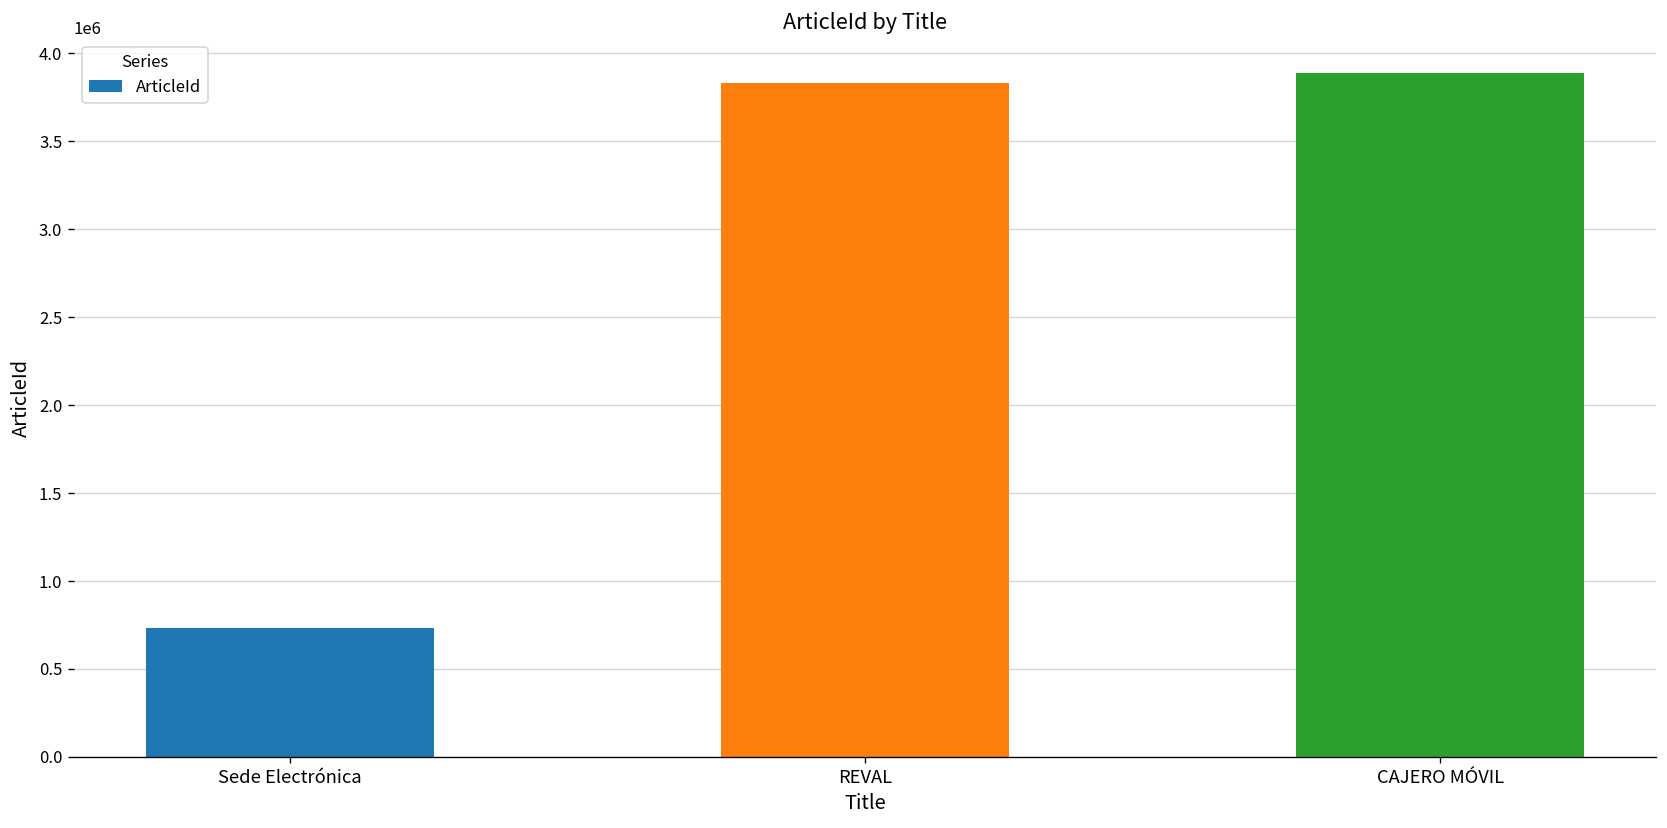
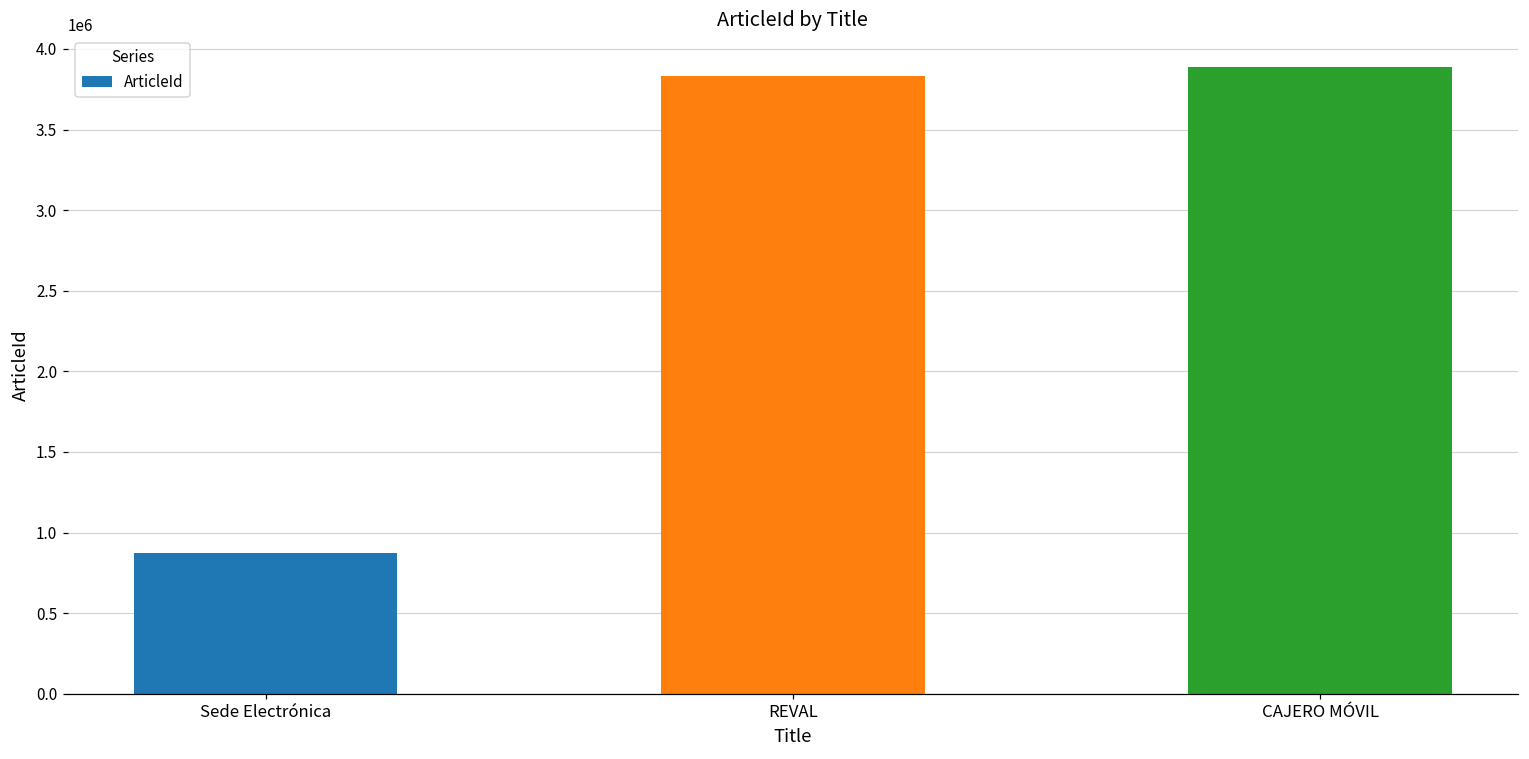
Sede Electrónica: 730000 -> 880000
